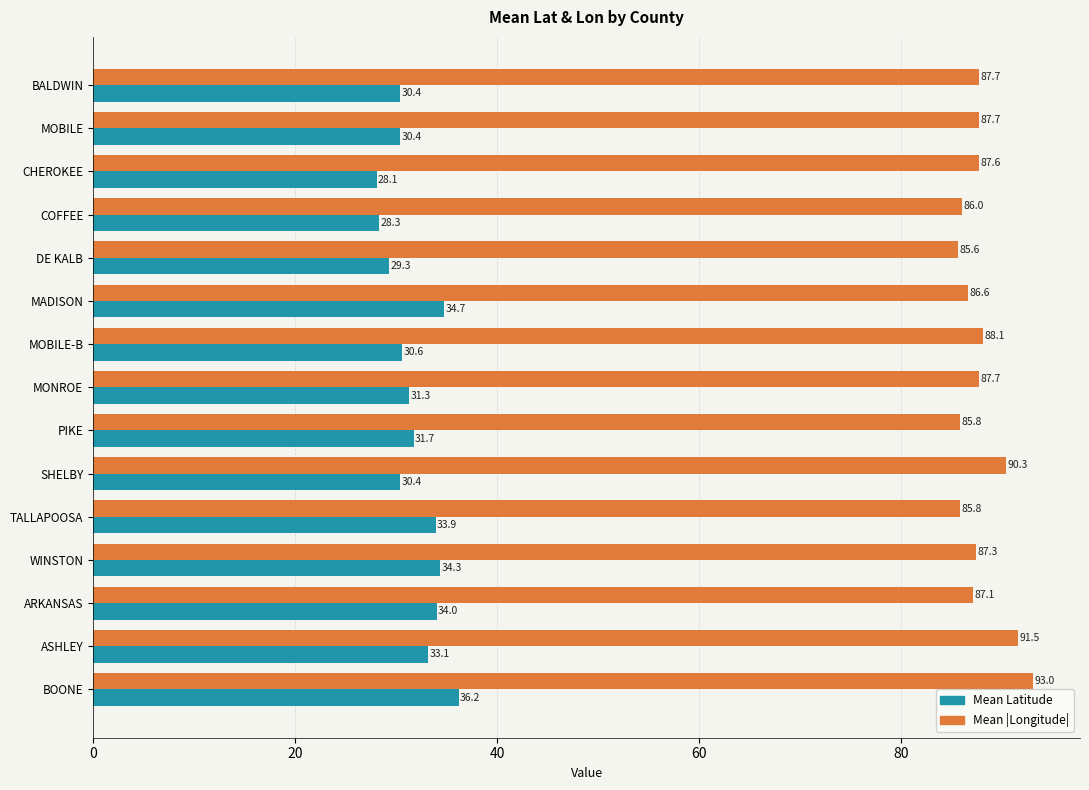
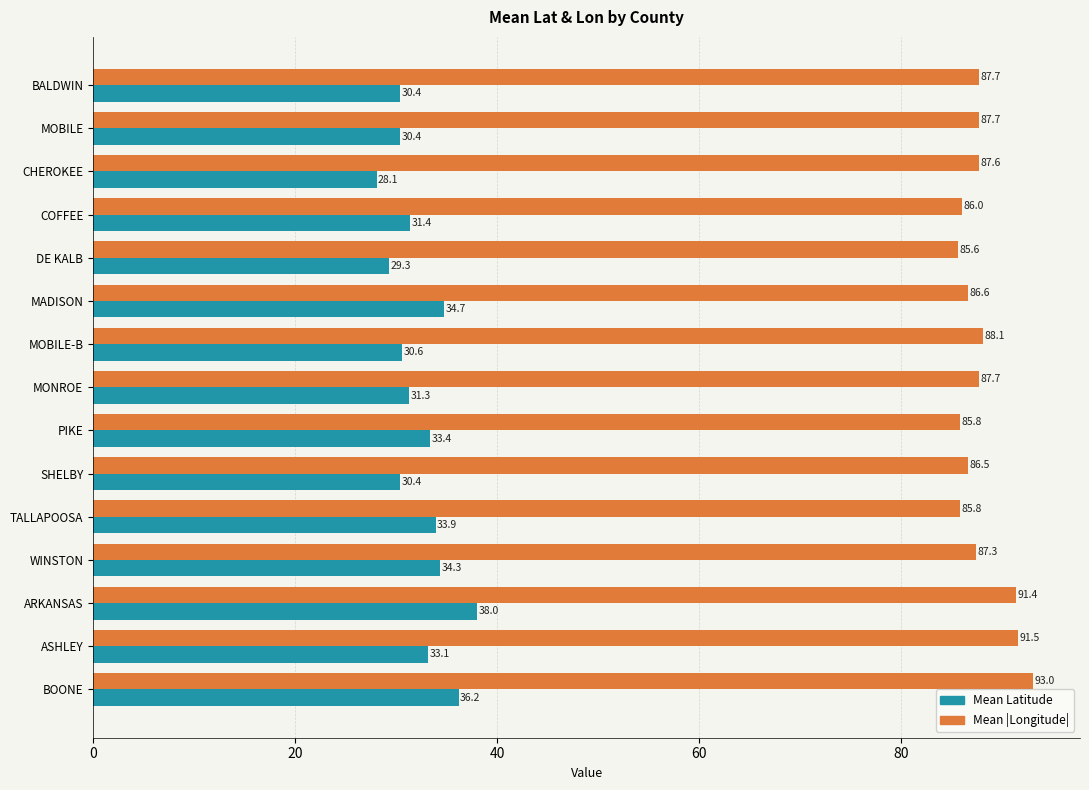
Mean Latitude, COFFEE: 28.3 -> 31.4
Mean Latitude, PIKE: 31.7 -> 33.4
Mean |Longitude|, SHELBY: 90.3 -> 86.5
Mean |Longitude|, ARKANSAS: 87.1 -> 91.4
Mean Latitude, ARKANSAS: 34.0 -> 38.0
